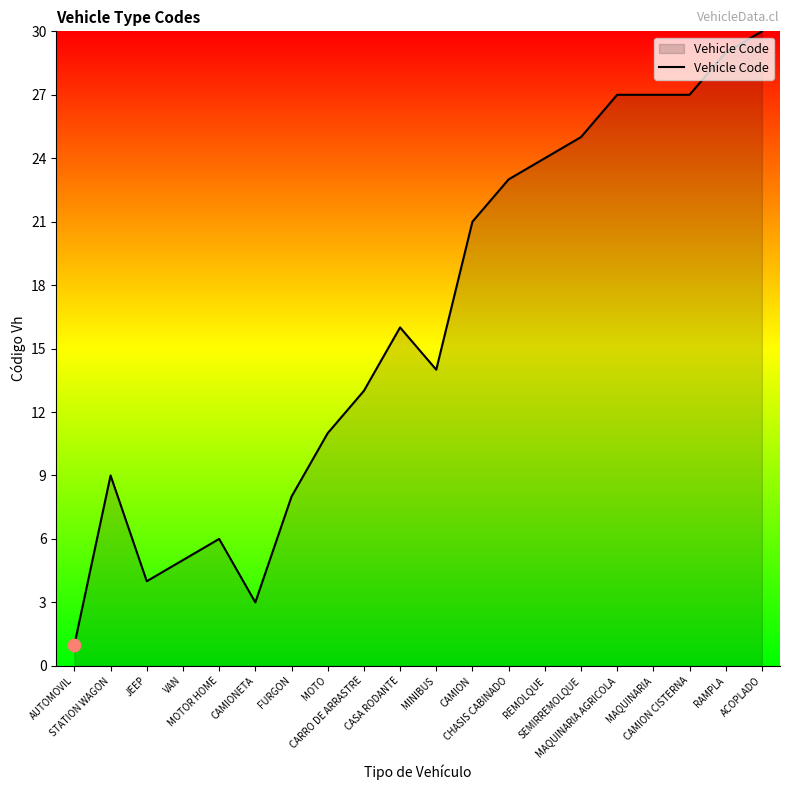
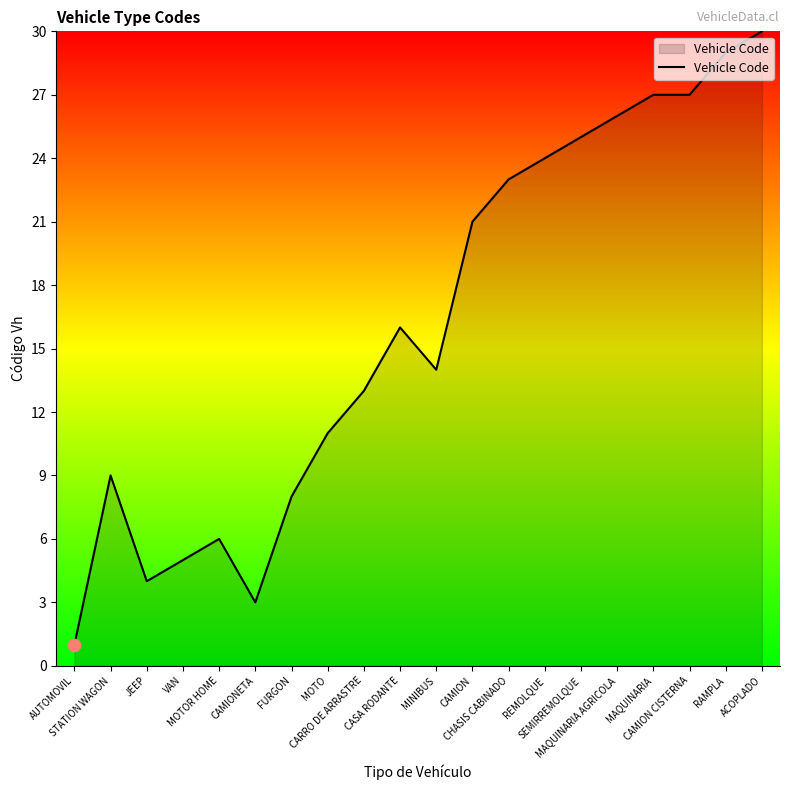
Vehicle Code, MAQUINARIA AGRICOLA: 27 -> 26
